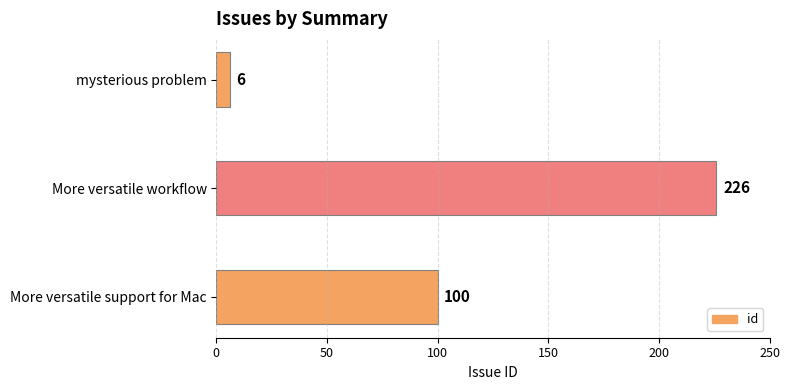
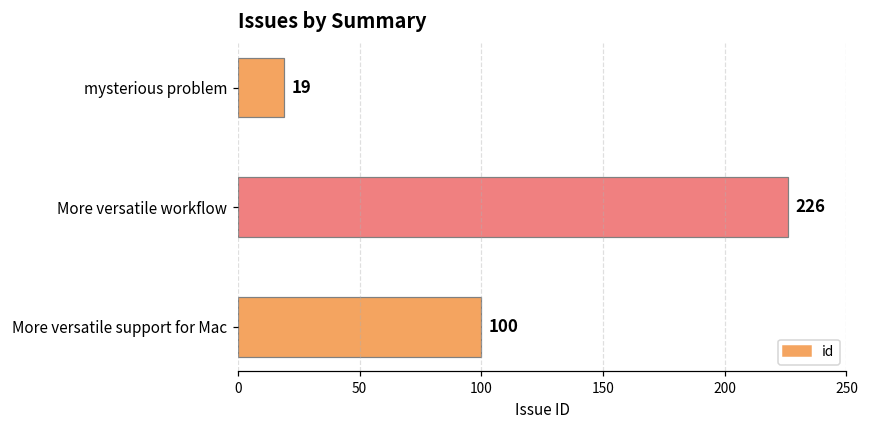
mysterious problem: 6 -> 19
